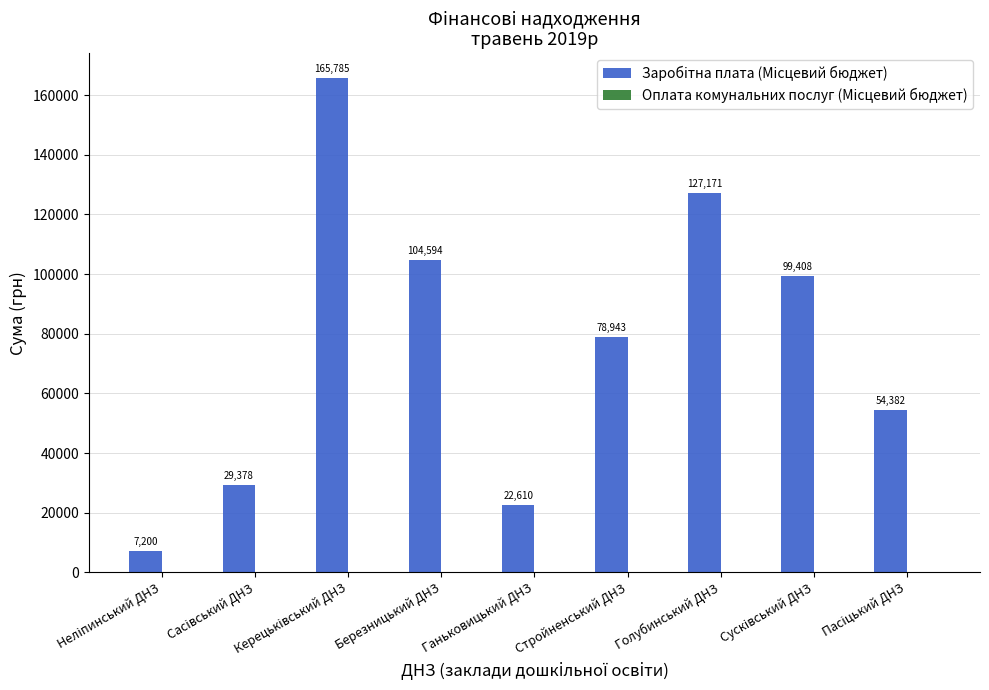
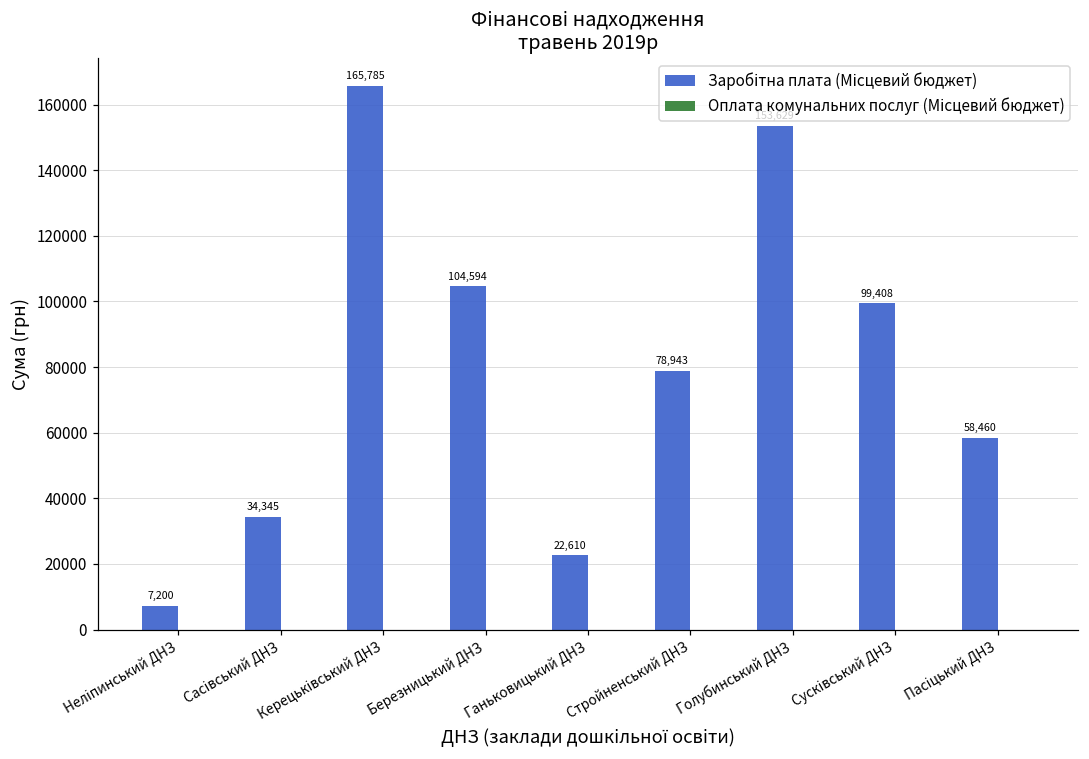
Заробітна плата (Місцевий бюджет), Сасівський ДНЗ: 29,378 -> 34,345
Заробітна плата (Місцевий бюджет), Голубинський ДНЗ: 127000 -> 154000
Заробітна плата (Місцевий бюджет), Пасіцький ДНЗ: 54,382 -> 58,460
